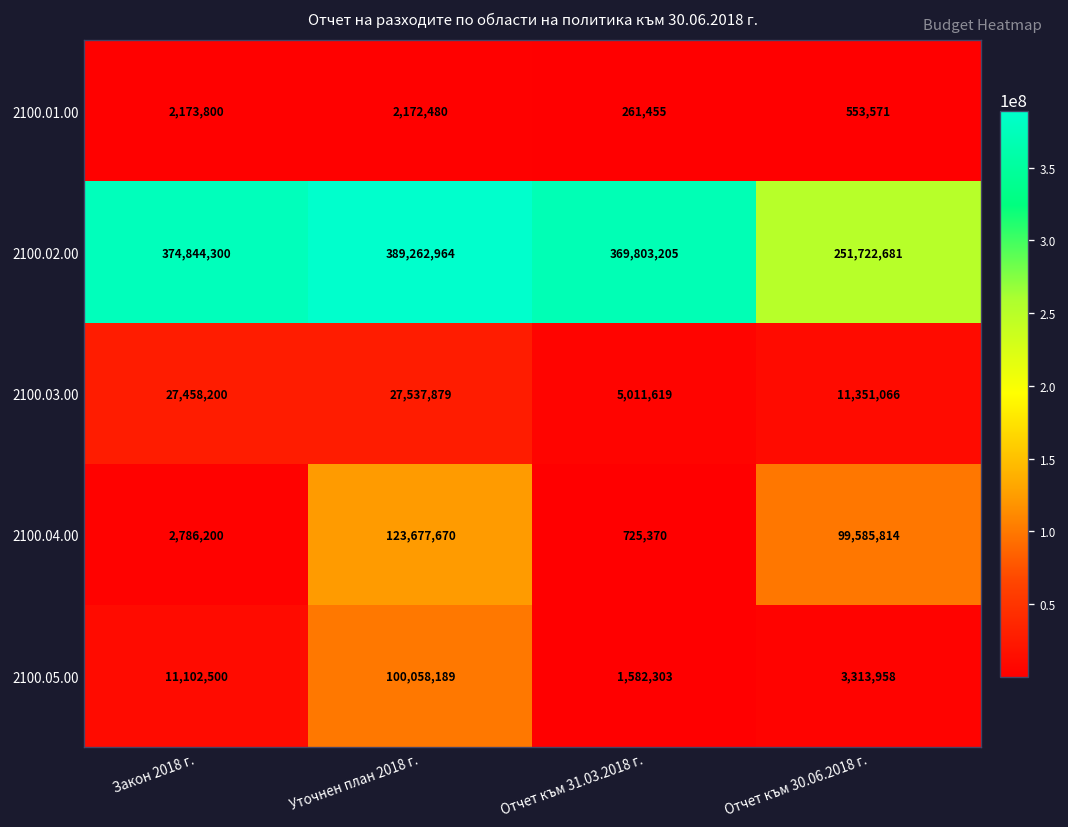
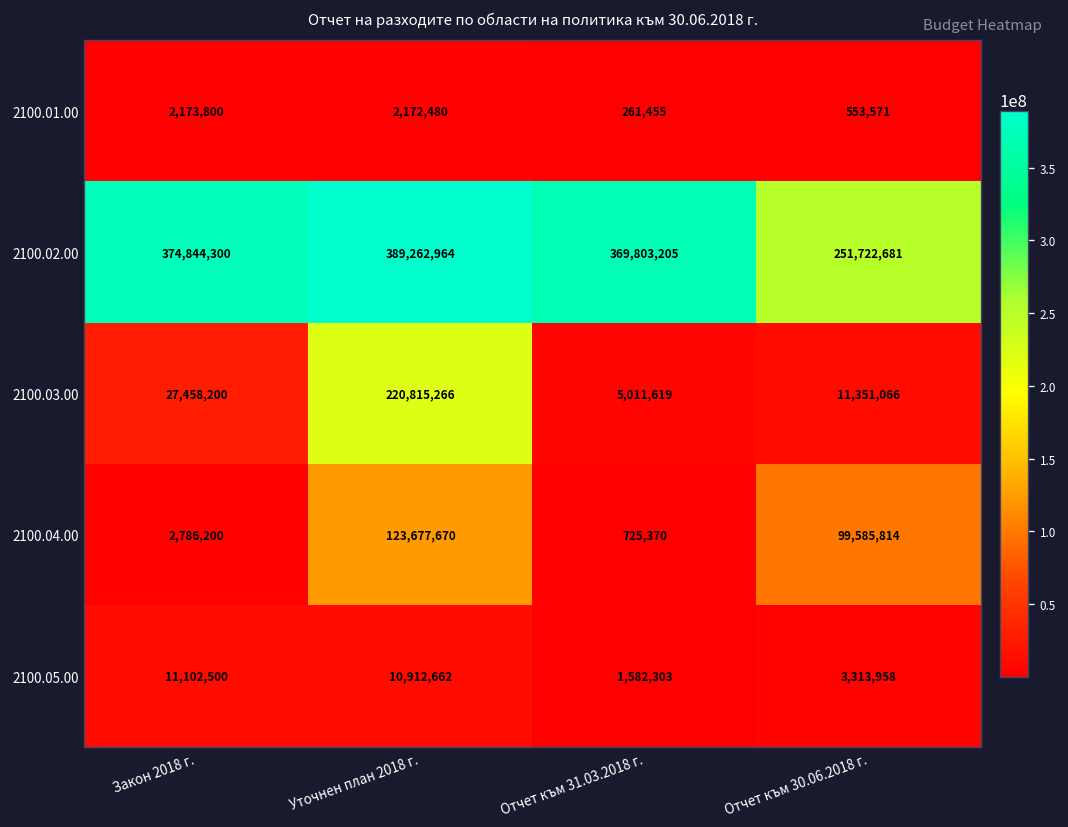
2100.03.00, Уточнен план 2018 г.: 27,537,879 -> 220,815,266
2100.05.00, Уточнен план 2018 г.: 100,058,189 -> 10,912,662
